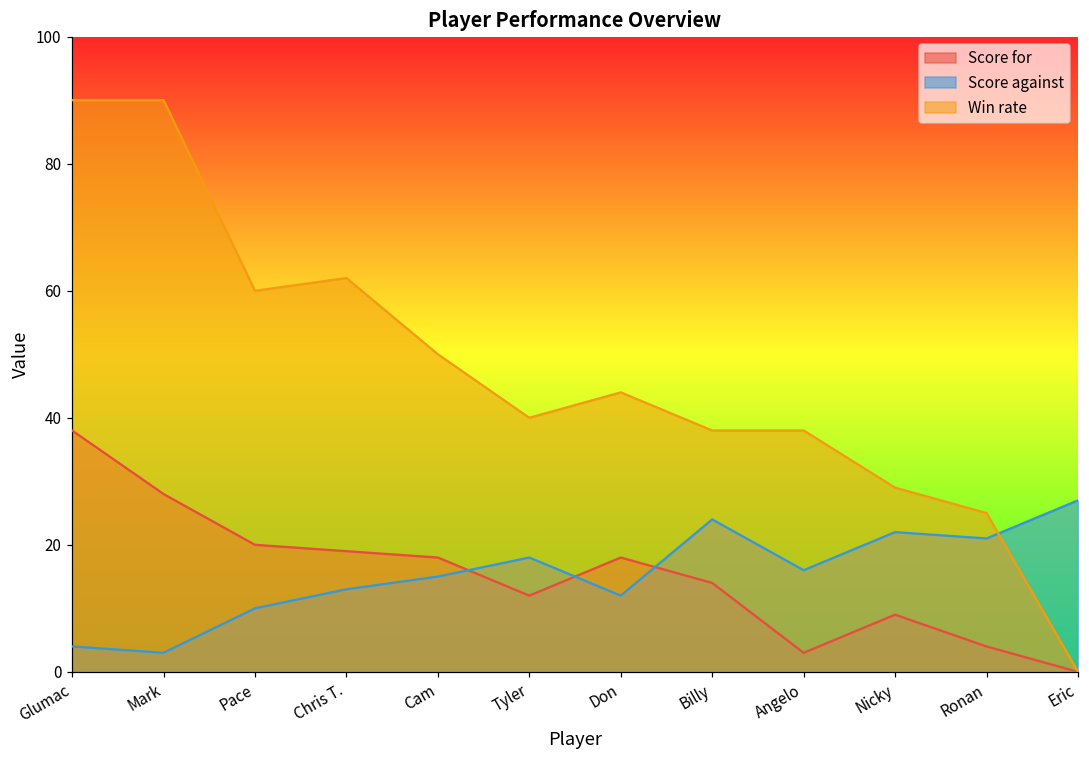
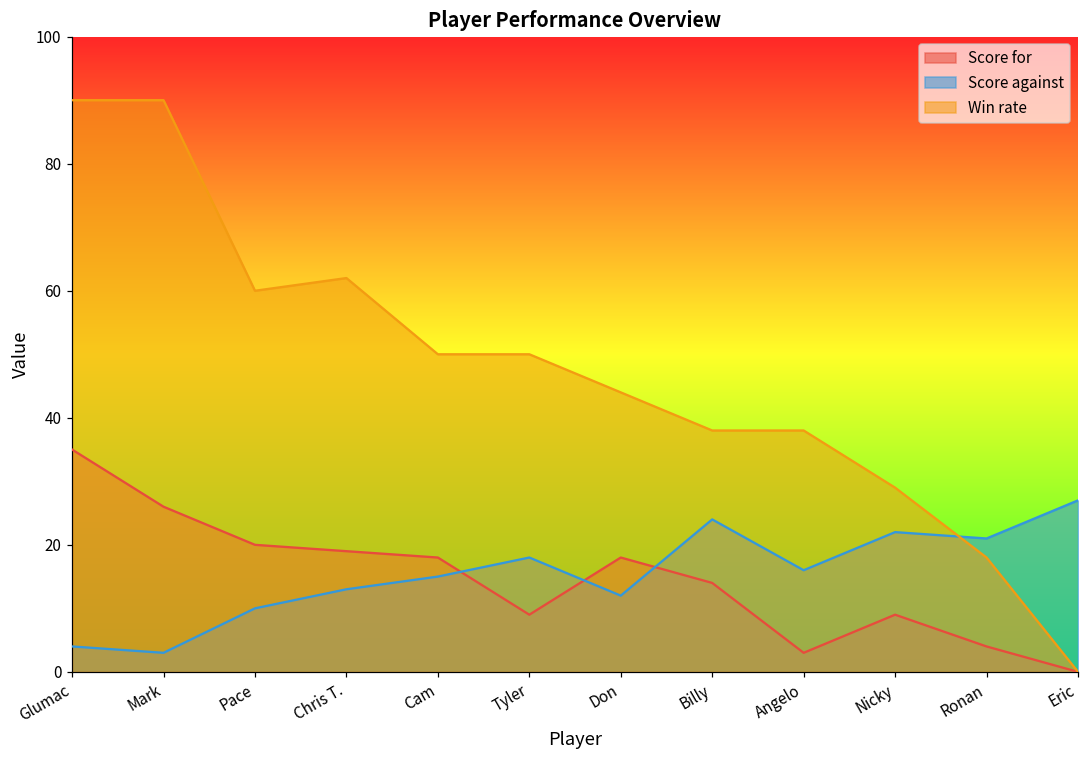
Score for, Glumac: 38 -> 35
Score for, Mark: 28 -> 26
Score for, Tyler: 12 -> 9
Win rate, Tyler: 40 -> 50
Win rate, Ronan: 25 -> 18
